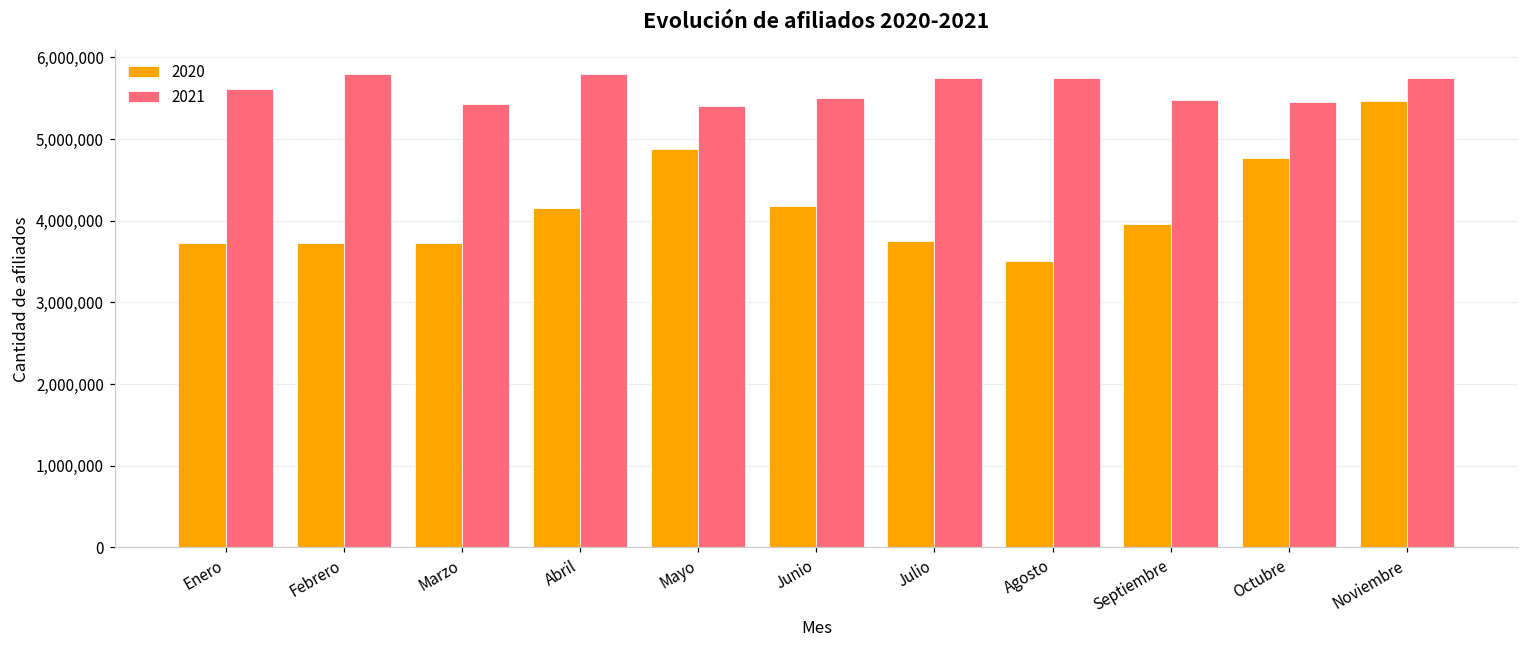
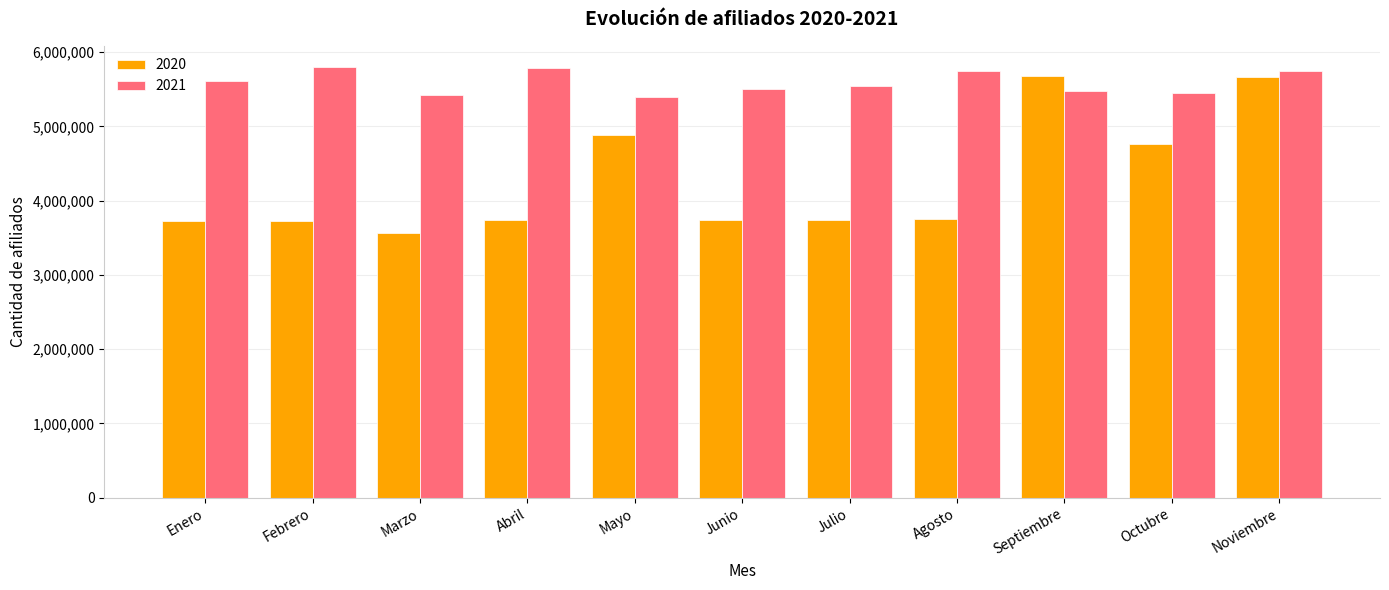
2020, Marzo: 3,700,000 -> 3,600,000
2020, Abril: 4,200,000 -> 3,700,000
2020, Junio: 4,200,000 -> 3,700,000
2021, Julio: 5,700,000 -> 5,600,000
2020, Agosto: 3,500,000 -> 3,700,000
2020, Septiembre: 4,000,000 -> 5,700,000
2020, Noviembre: 5,500,000 -> 5,700,000
